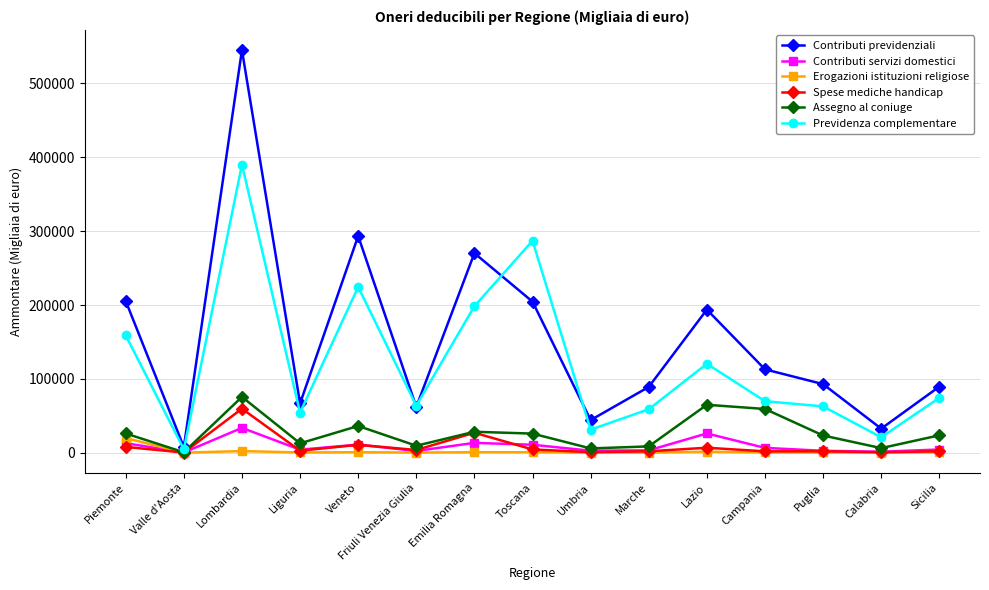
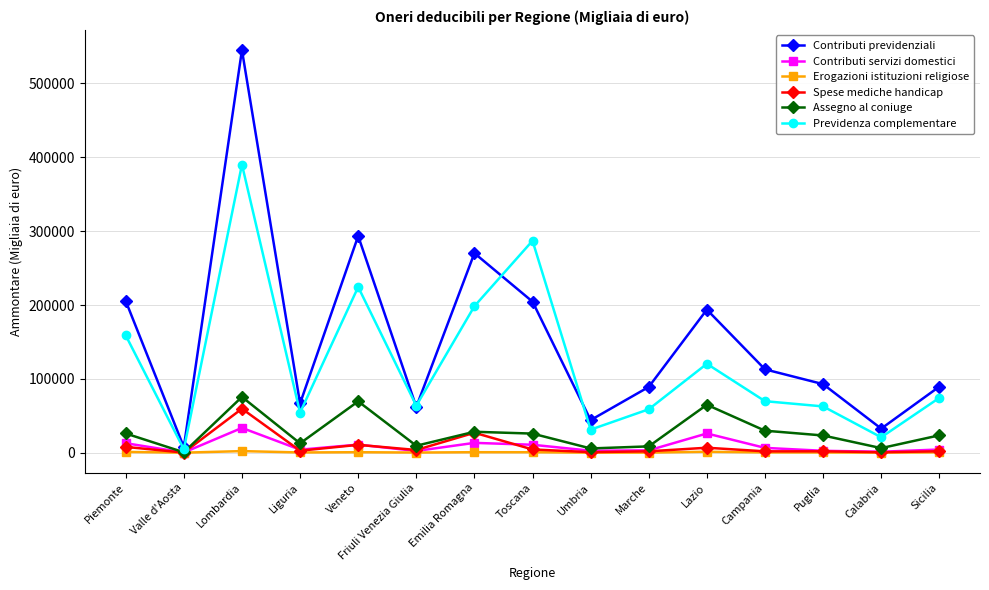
Erogazioni istituzioni religiose, Piemonte: 20000 -> 0
Assegno al coniuge, Veneto: 40000 -> 70000
Assegno al coniuge, Campania: 60000 -> 30000
